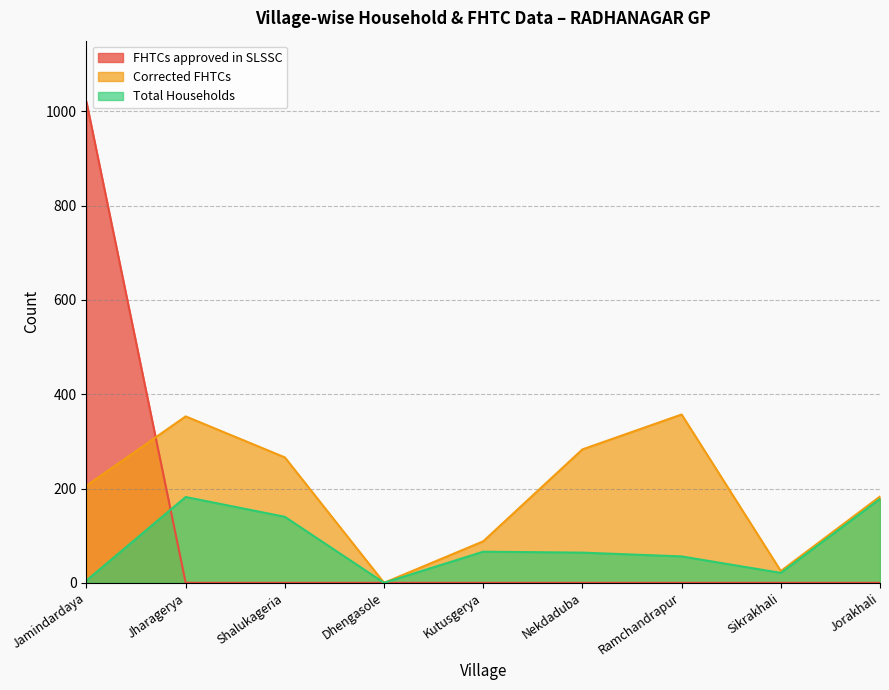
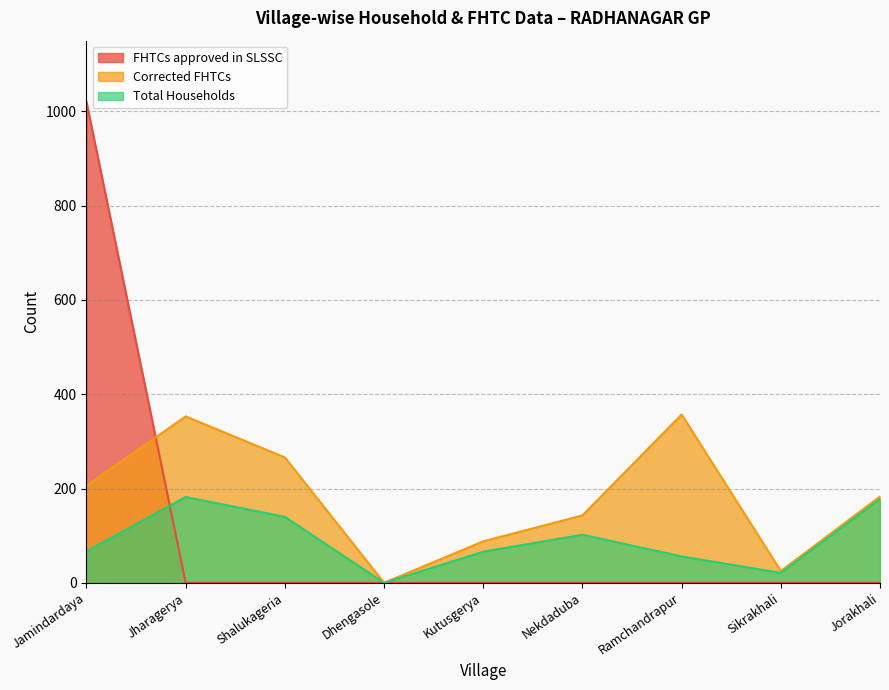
Total Households, Jamindardaya: 10 -> 70
Corrected FHTCs, Nekdaduba: 280 -> 140
Total Households, Nekdaduba: 60 -> 100
